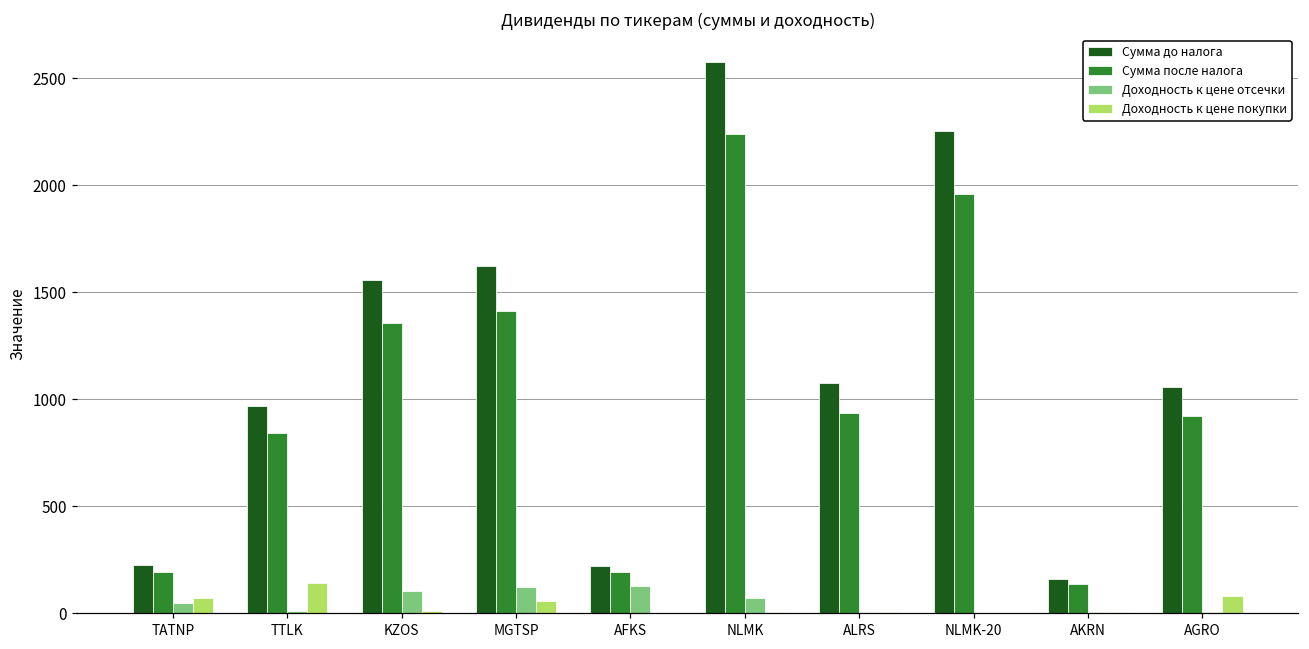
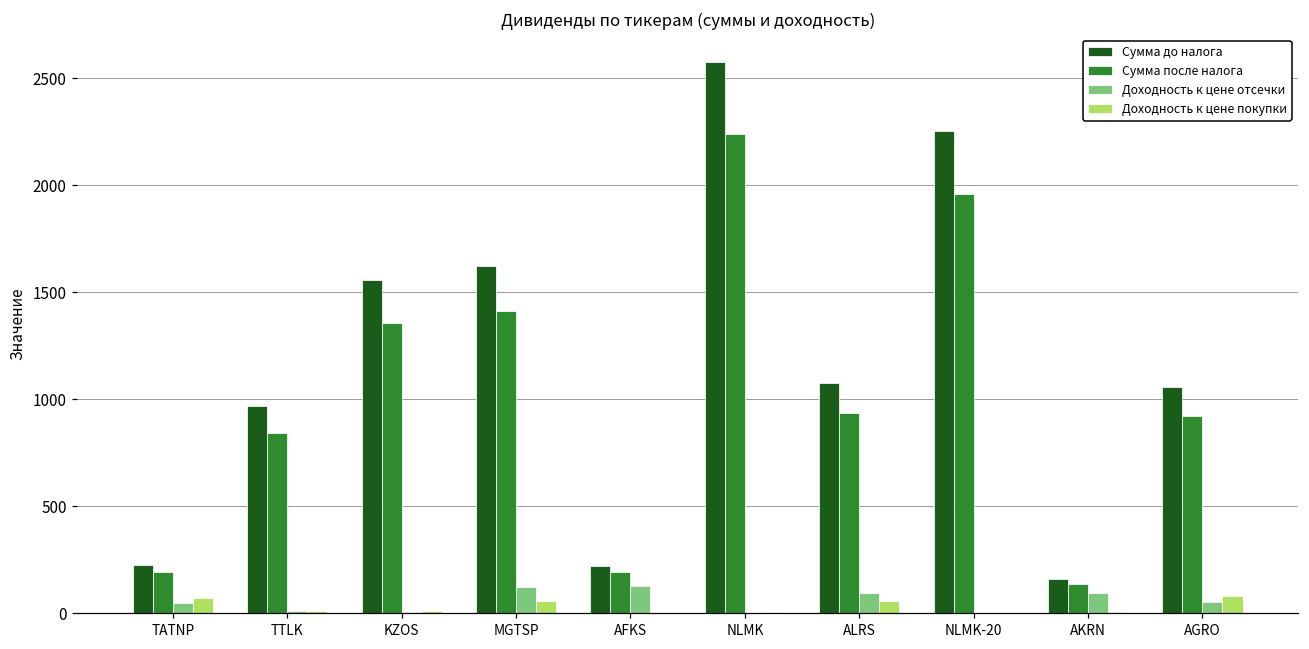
Доходность к цене покупки, TTLK: 140 -> 10
Доходность к цене отсечки, KZOS: 100 -> 10
Доходность к цене отсечки, NLMK: 70 -> 0
Доходность к цене отсечки, ALRS: 0 -> 100
Доходность к цене покупки, ALRS: 0 -> 60
Доходность к цене отсечки, AKRN: 0 -> 90
Доходность к цене отсечки, AGRO: 0 -> 50
